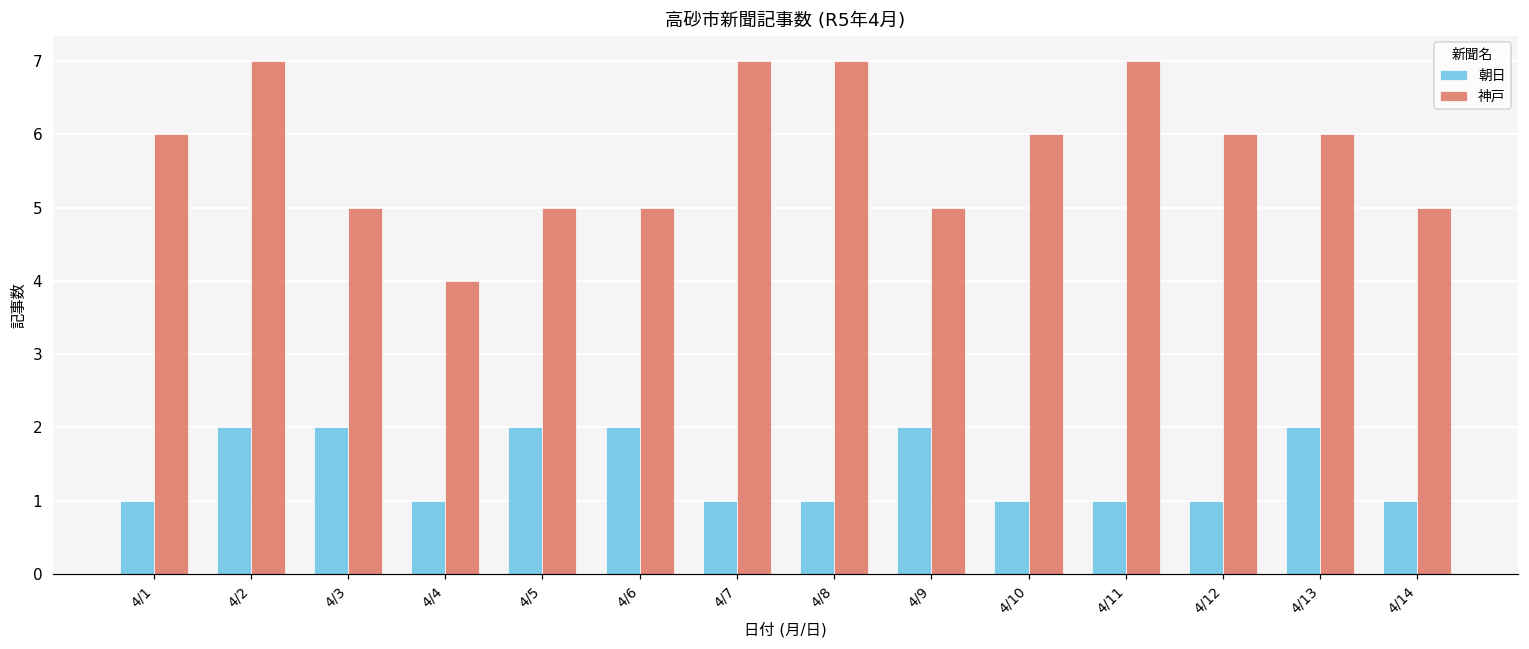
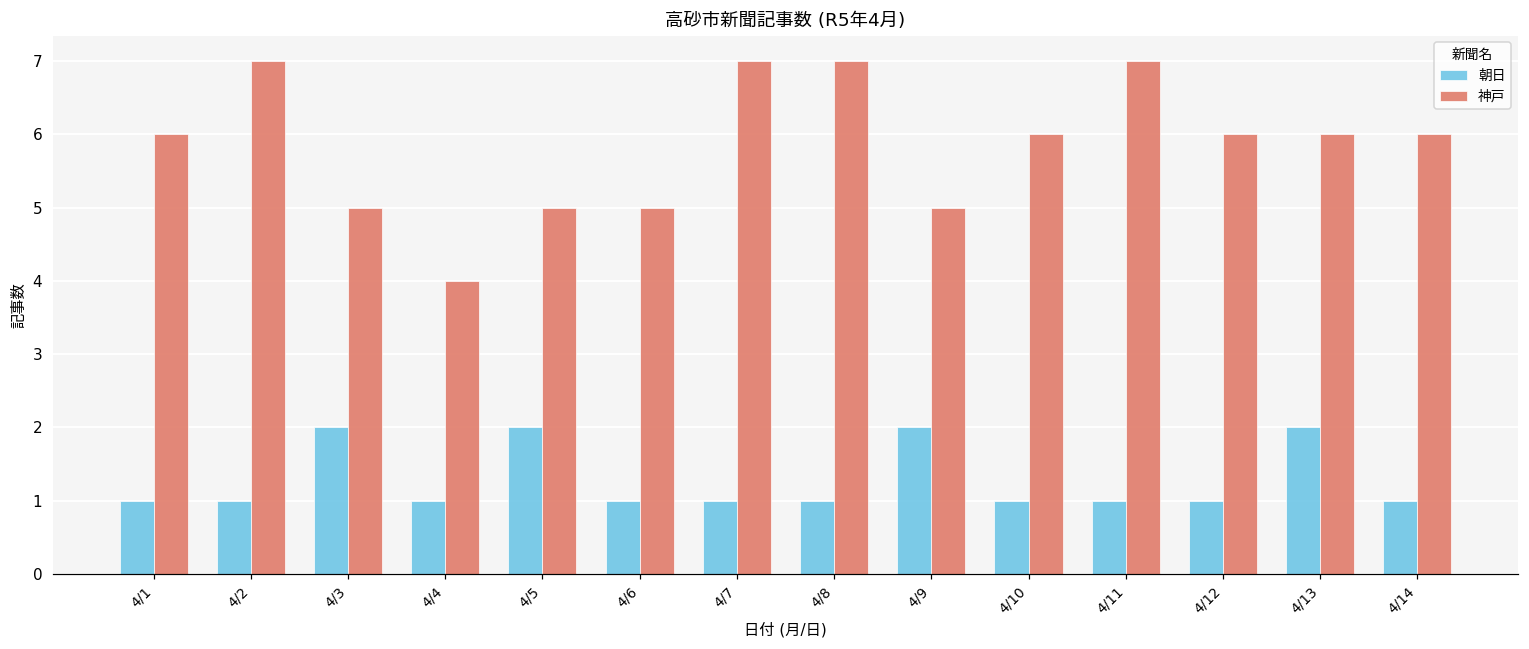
朝日, 4/2: 2 -> 1
朝日, 4/6: 2 -> 1
神戸, 4/14: 5 -> 6
